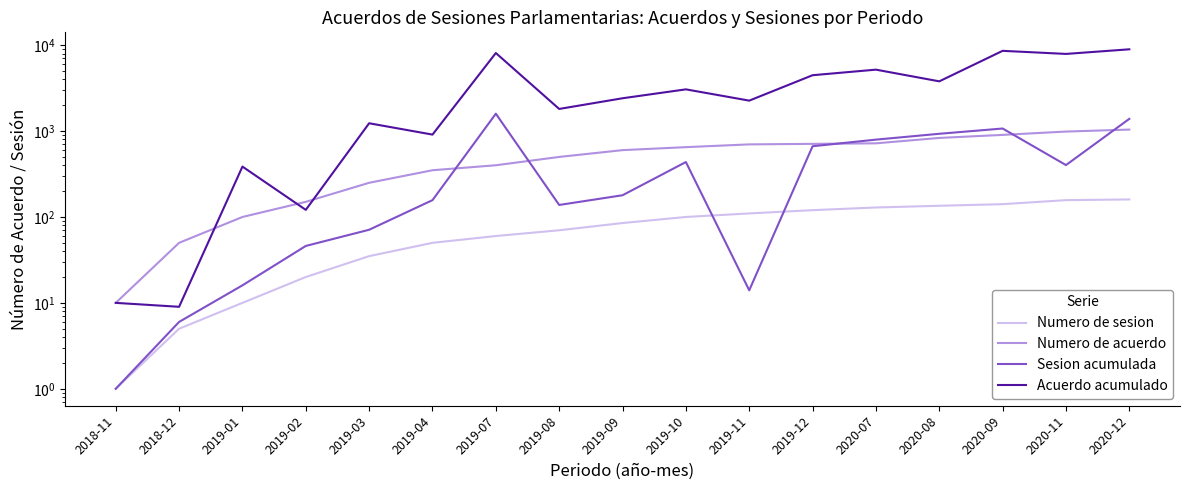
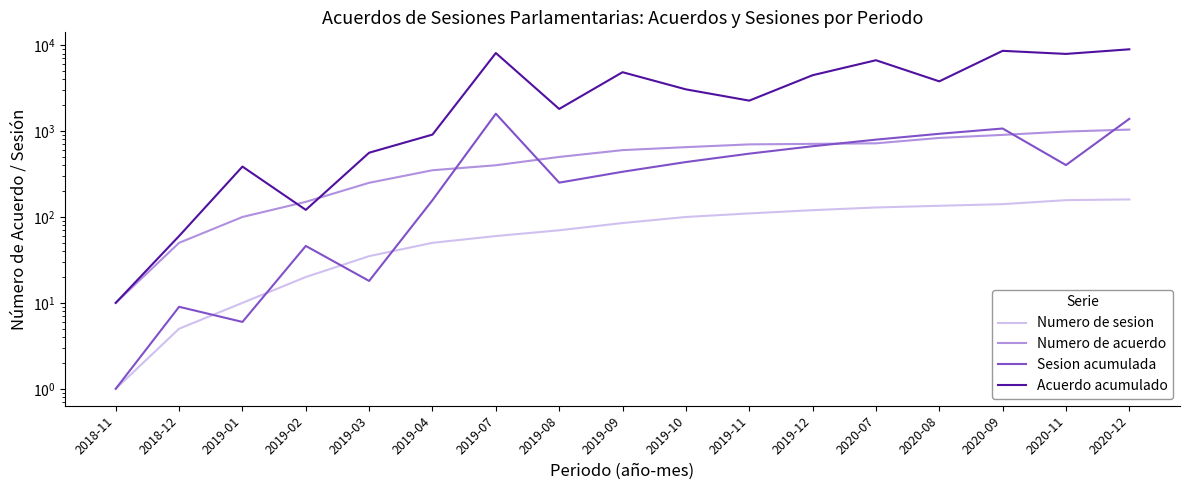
Sesion acumulada, 2018-12: 6 -> 9
Acuerdo acumulado, 2018-12: 9 -> 60
Sesion acumulada, 2019-01: 16 -> 6
Sesion acumulada, 2019-03: 70 -> 18
Acuerdo acumulado, 2019-03: 1200 -> 600
Sesion acumulada, 2019-08: 140 -> 250
Sesion acumulada, 2019-09: 180 -> 340
Acuerdo acumulado, 2019-09: 2400 -> 5000
Sesion acumulada, 2019-11: 14 -> 500
Acuerdo acumulado, 2020-07: 5000 -> 7000
